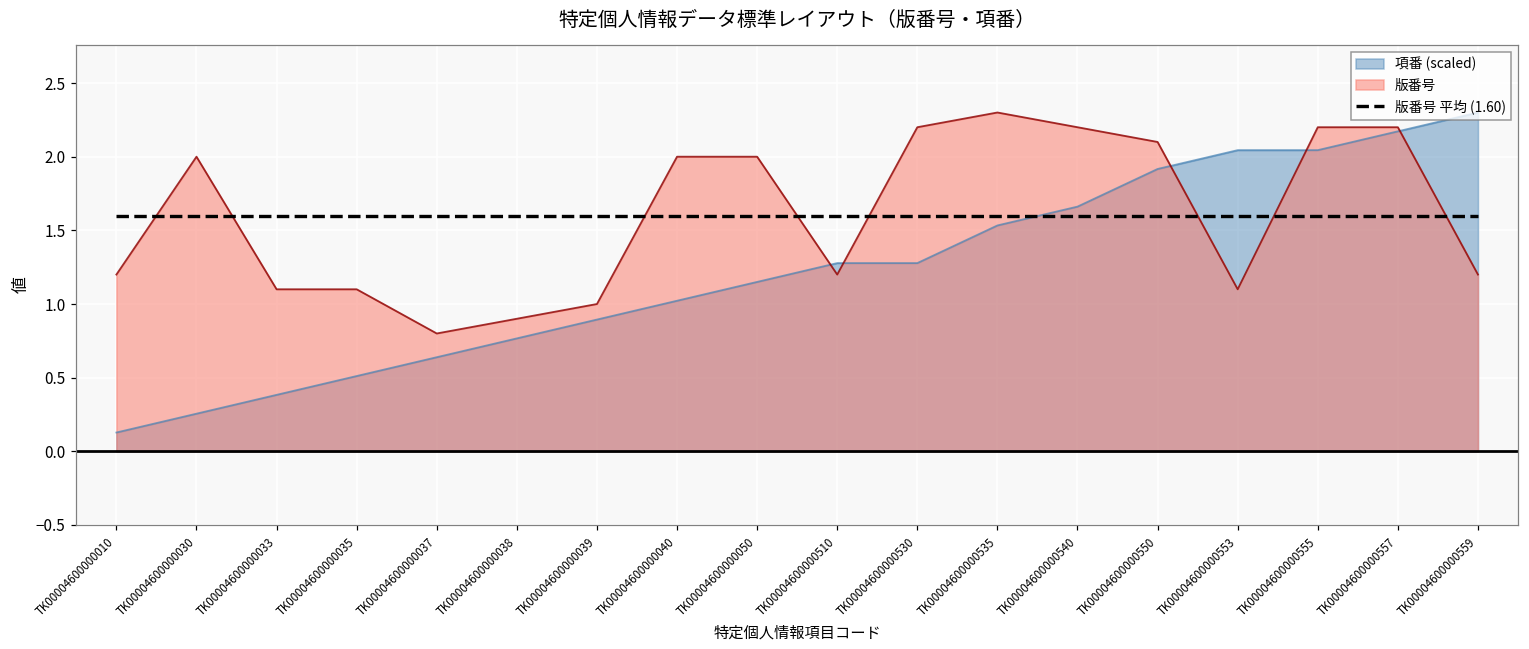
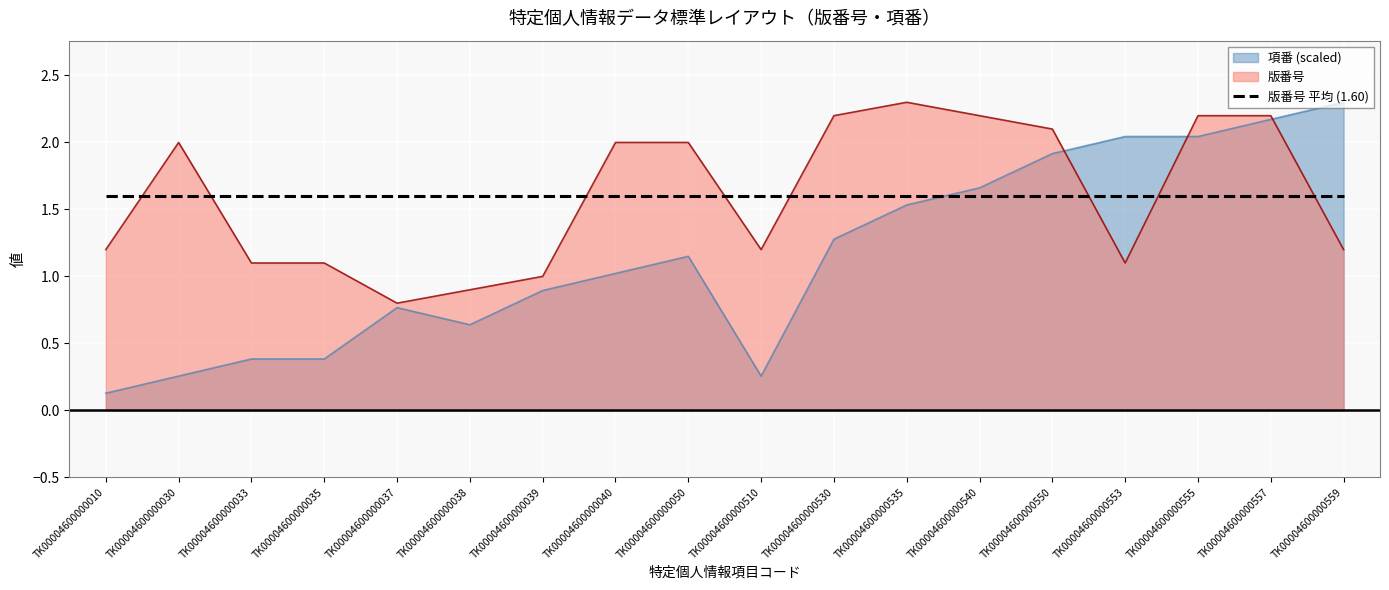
項番 (scaled), TK00004600000035: 0.51 -> 0.38
項番 (scaled), TK00004600000037: 0.64 -> 0.77
項番 (scaled), TK00004600000038: 0.77 -> 0.64
項番 (scaled), TK00004600000510: 1.28 -> 0.26
